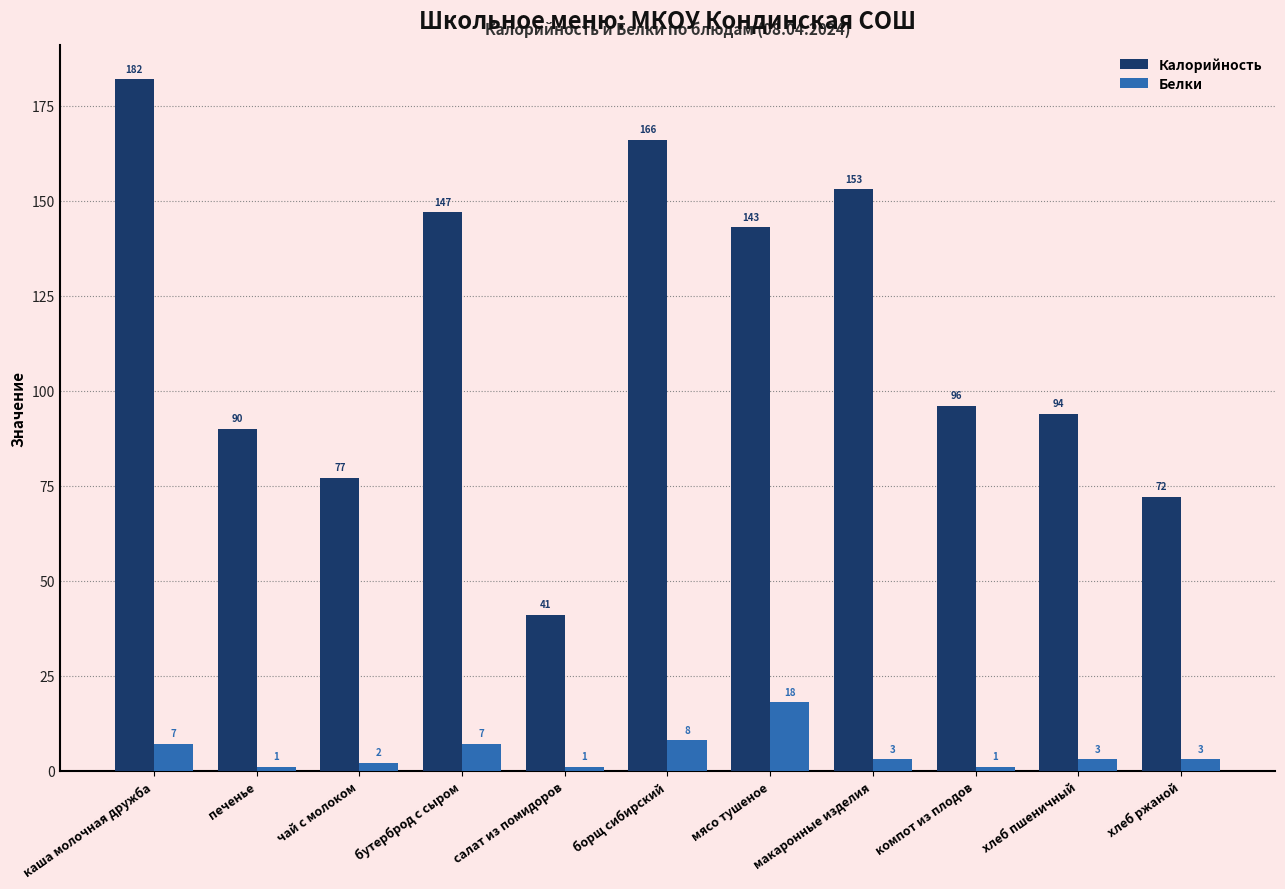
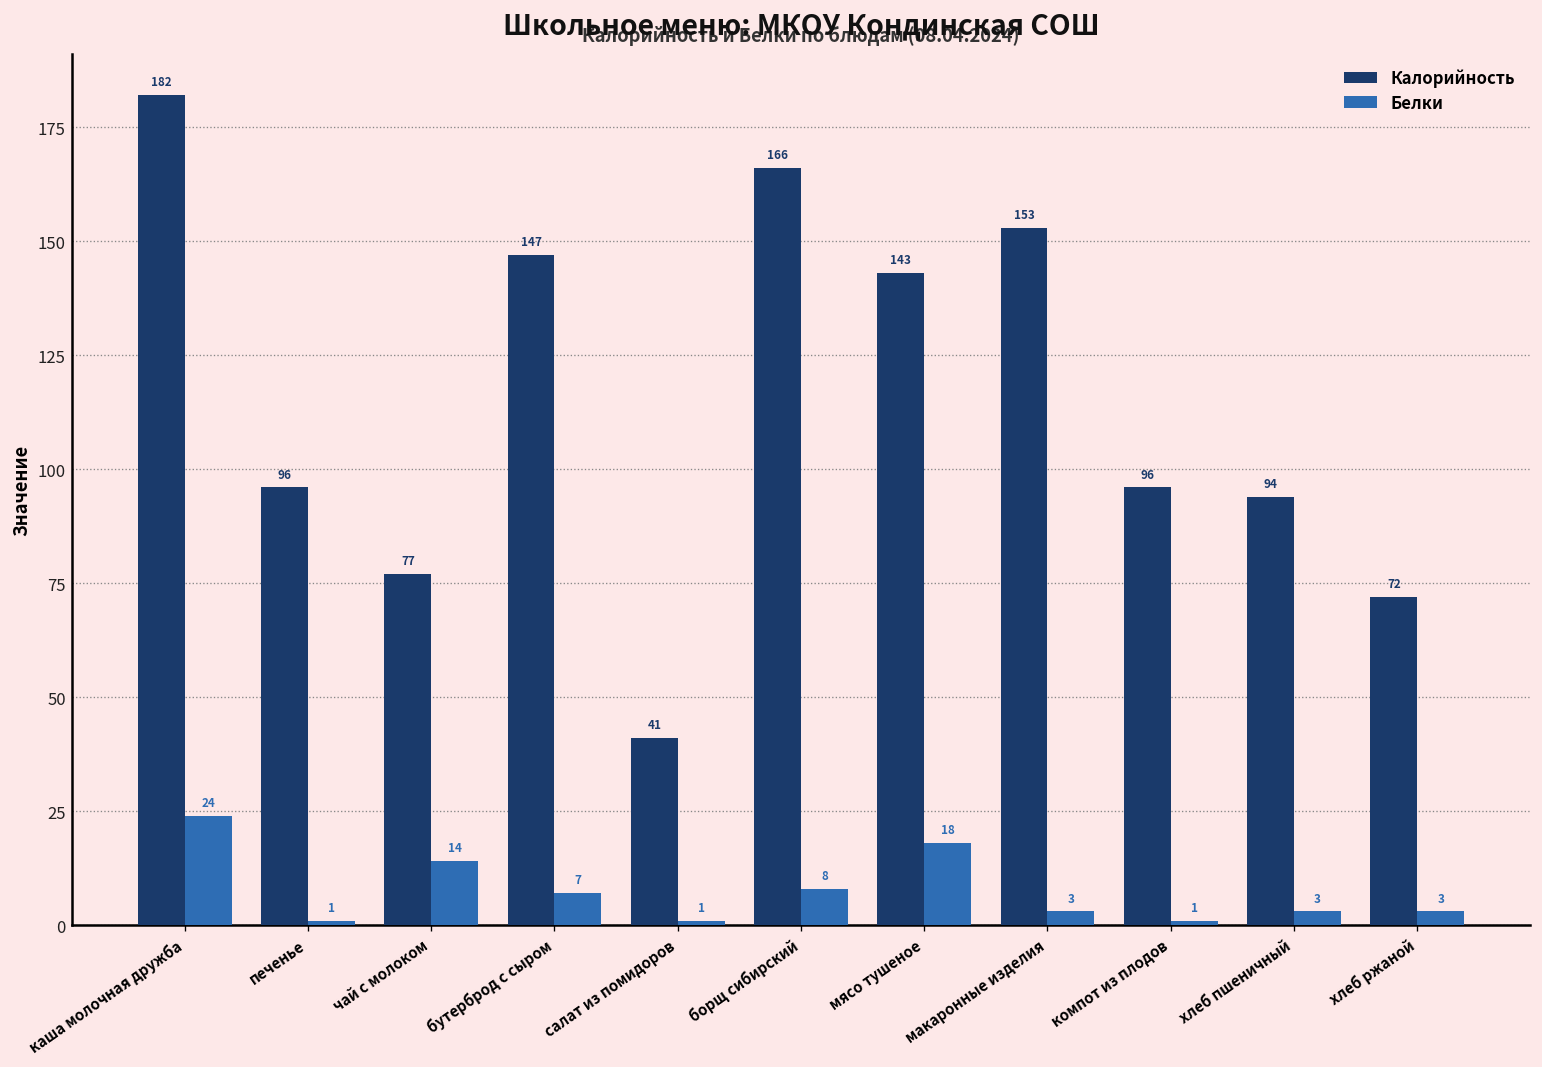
Белки, каша молочная дружба: 7 -> 24
Калорийность, печенье: 90 -> 96
Белки, чай с молоком: 2 -> 14
